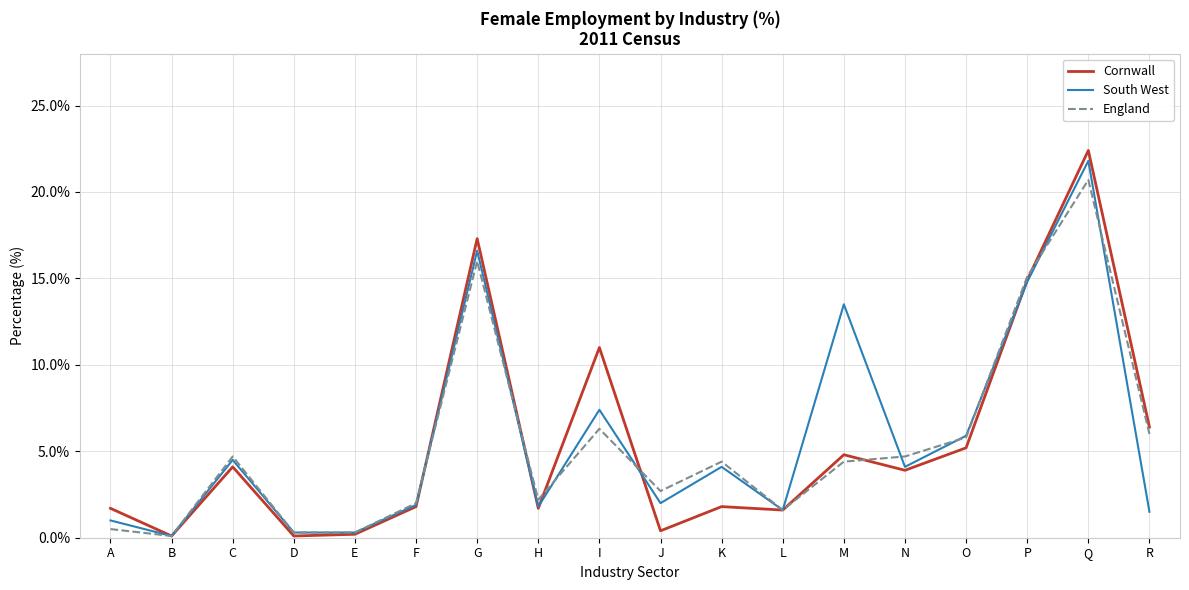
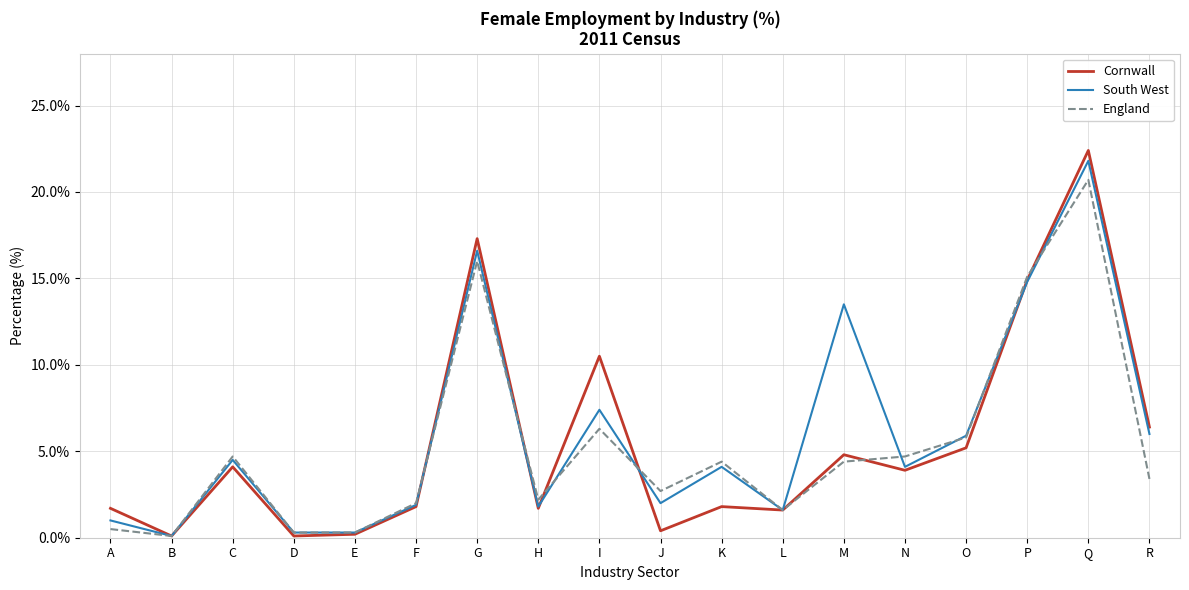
Cornwall, I: 11.0% -> 10.5%
South West, R: 1.5% -> 6.0%
England, R: 6.0% -> 3.4%
